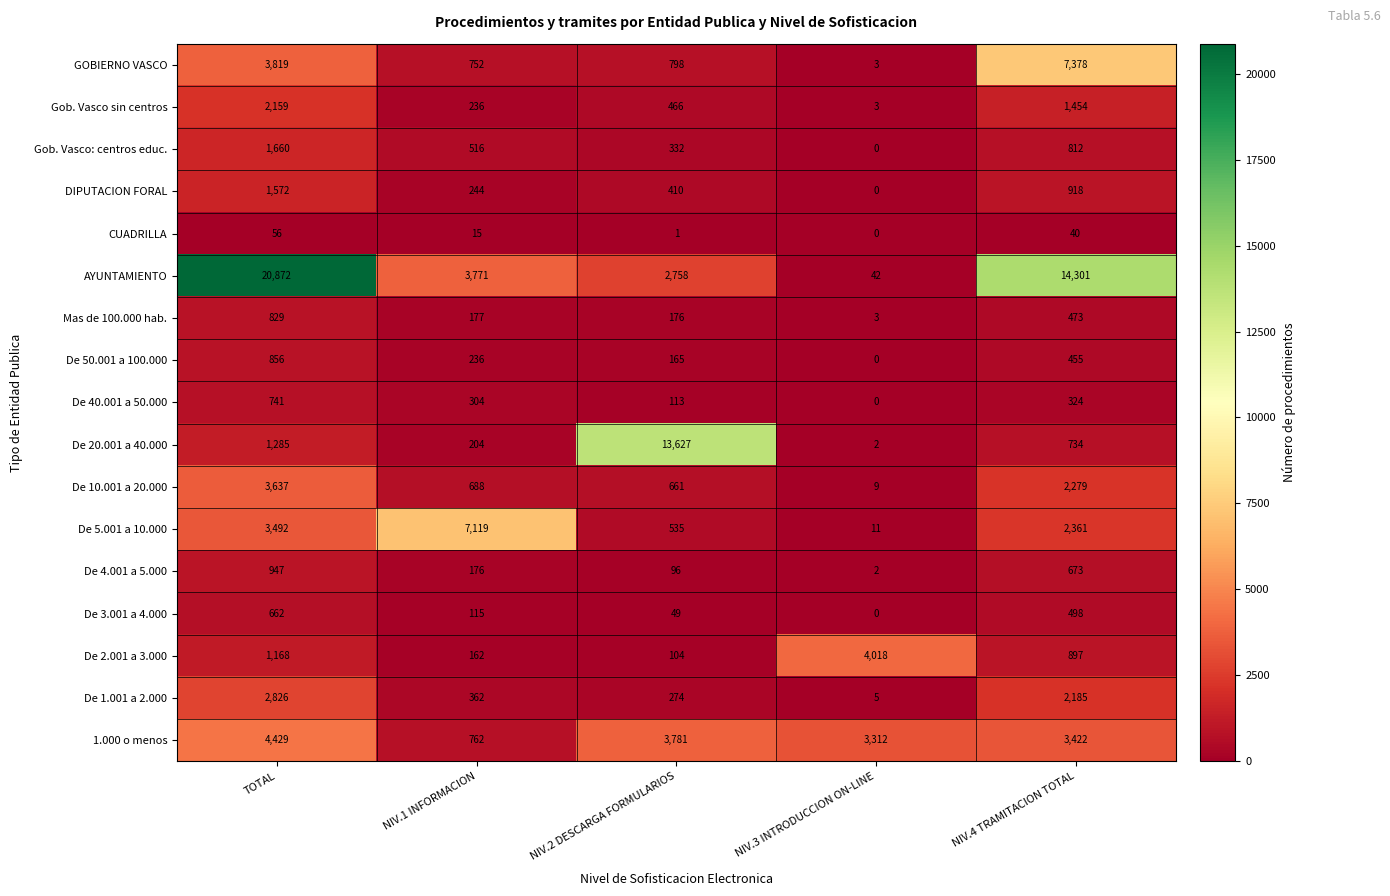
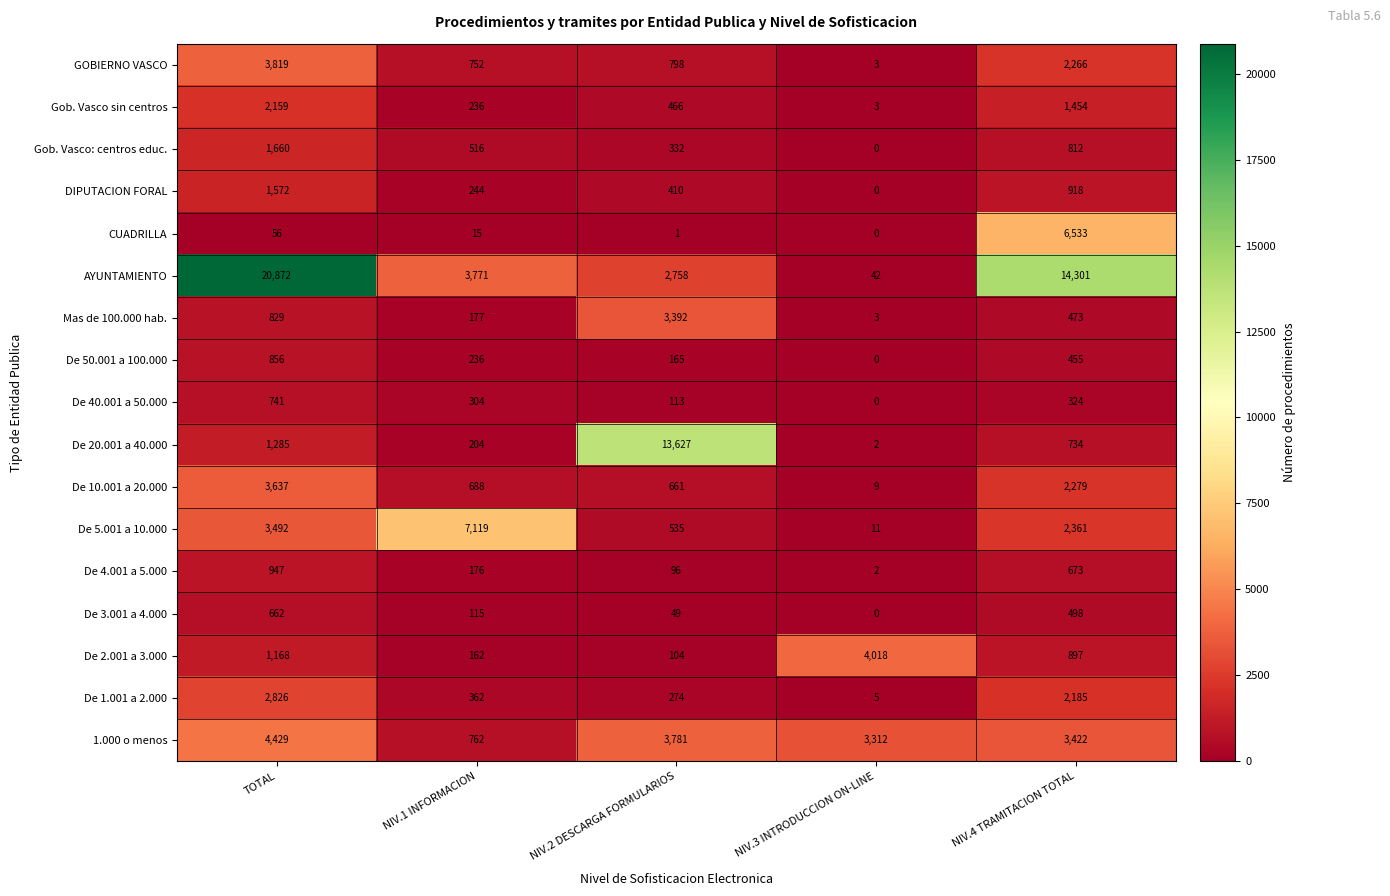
GOBIERNO VASCO, NIV.4 TRAMITACION TOTAL: 7,378 -> 2,266
CUADRILLA, NIV.4 TRAMITACION TOTAL: 40 -> 6,533
Mas de 100.000 hab., NIV.2 DESCARGA FORMULARIOS: 176 -> 3,392
